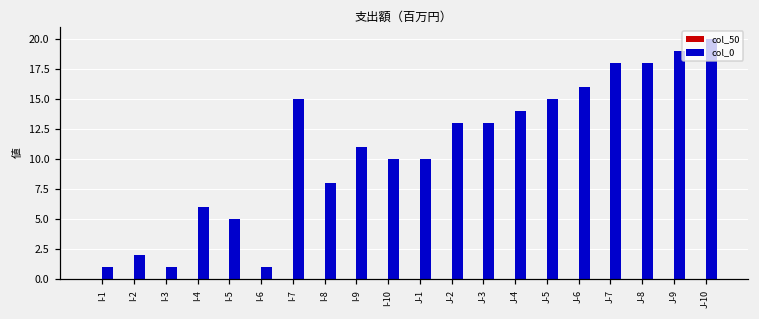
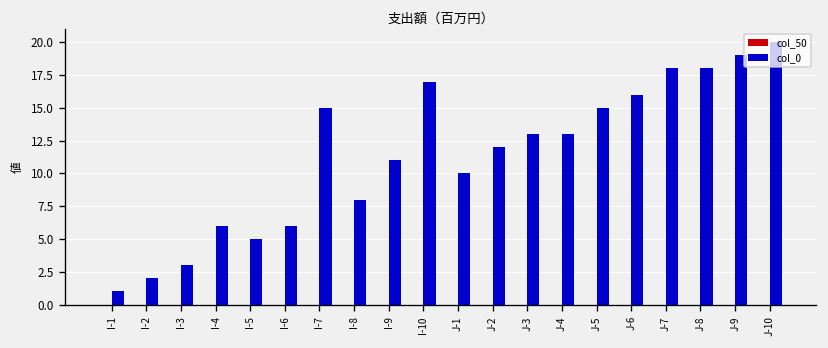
col_0, I-3: 1 -> 3
col_0, I-6: 1 -> 6
col_0, I-10: 10 -> 17
col_0, J-2: 13 -> 12
col_0, J-4: 14 -> 13
